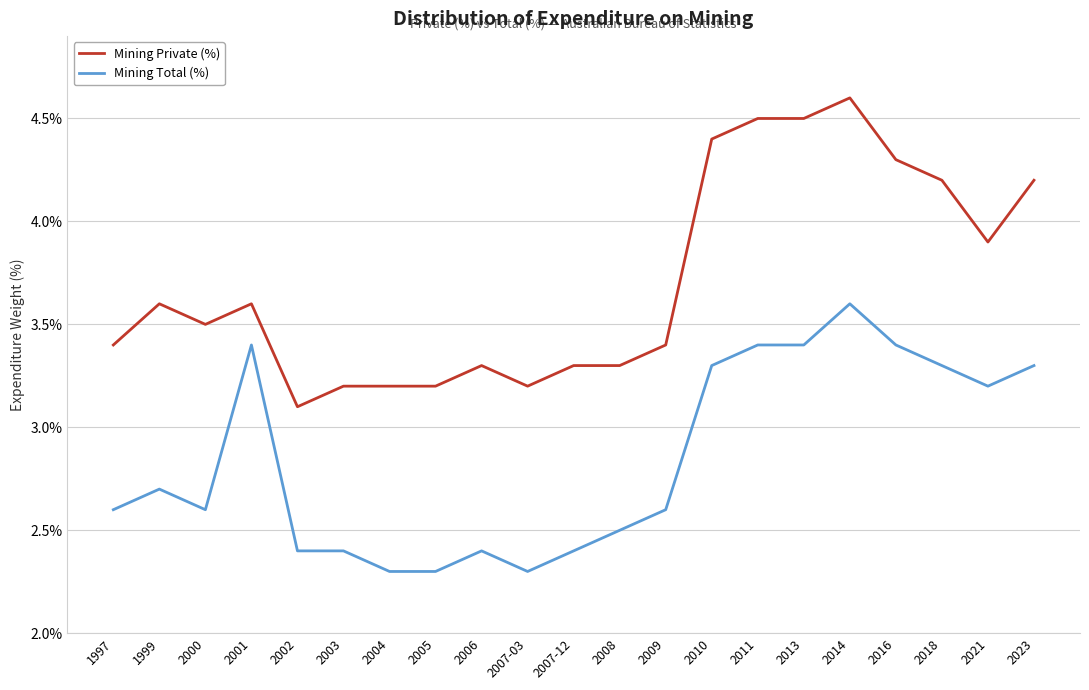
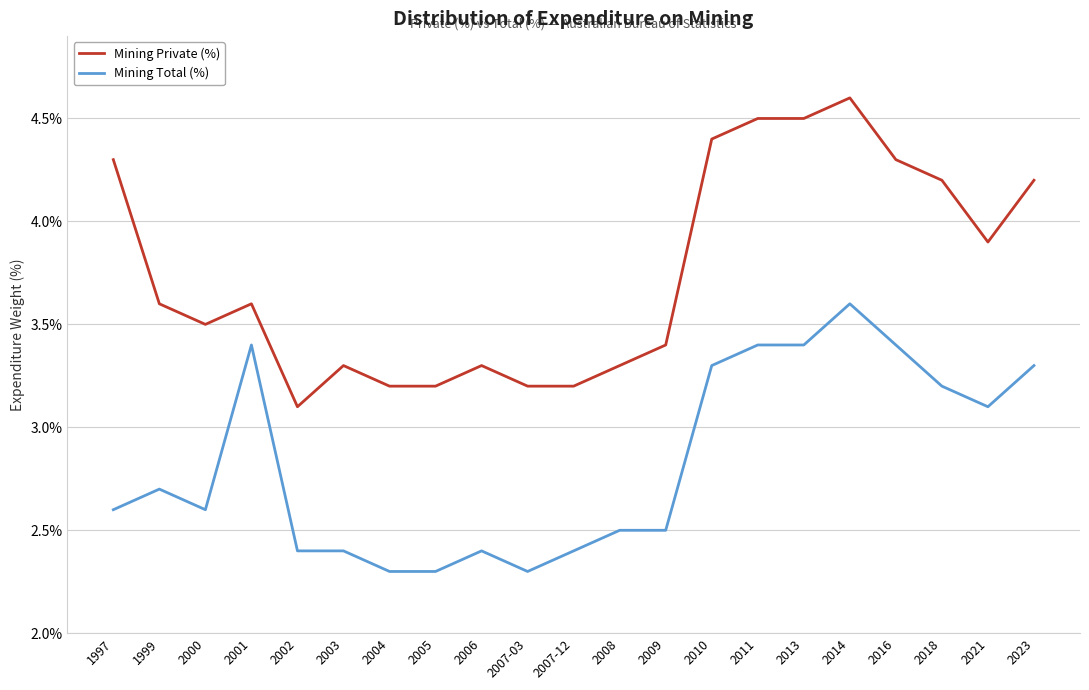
Mining Private (%), 1997: 3.4% -> 4.3%
Mining Private (%), 2003: 3.2% -> 3.3%
Mining Private (%), 2007-12: 3.3% -> 3.2%
Mining Total (%), 2009: 2.6% -> 2.5%
Mining Total (%), 2018: 3.3% -> 3.2%
Mining Total (%), 2021: 3.2% -> 3.1%
